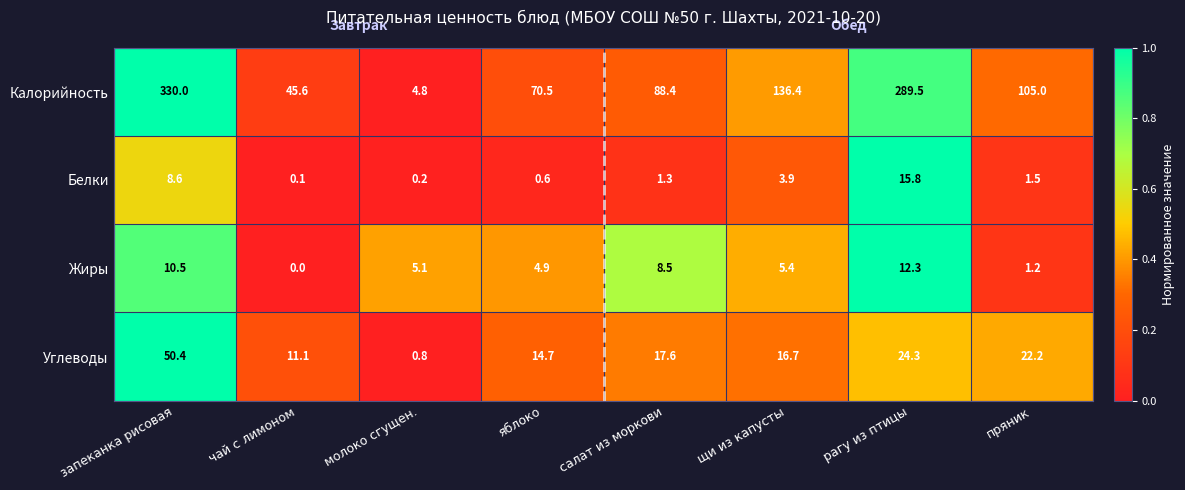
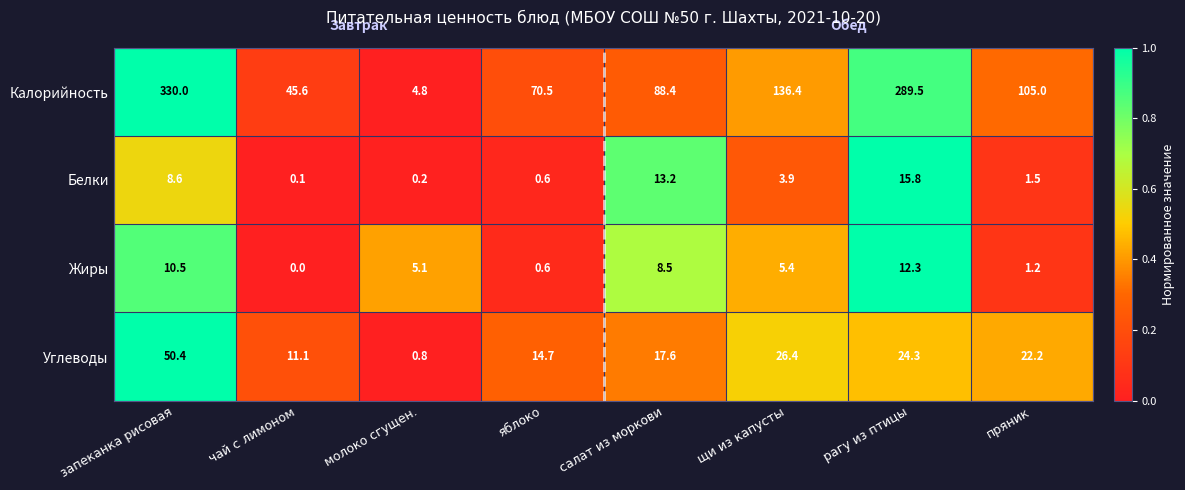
Белки, салат из моркови: 1.3 -> 13.2
Жиры, яблоко: 4.9 -> 0.6
Углеводы, щи из капусты: 16.7 -> 26.4
